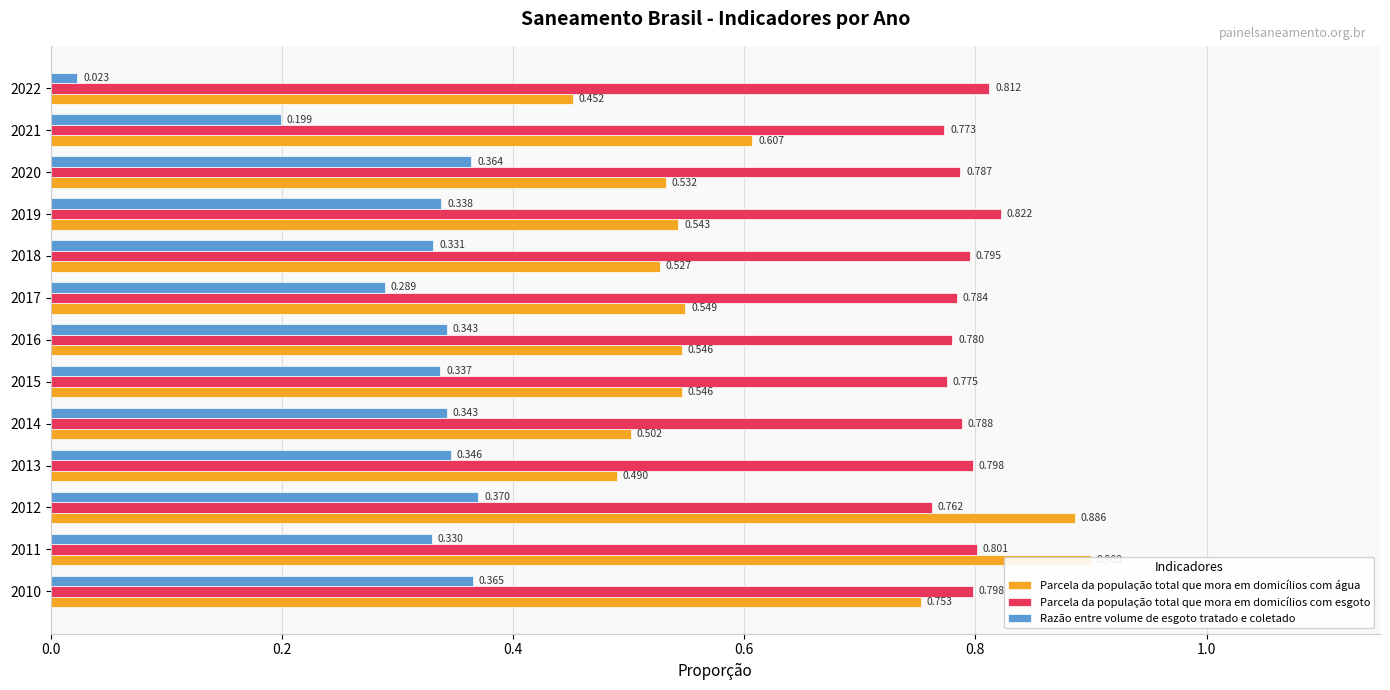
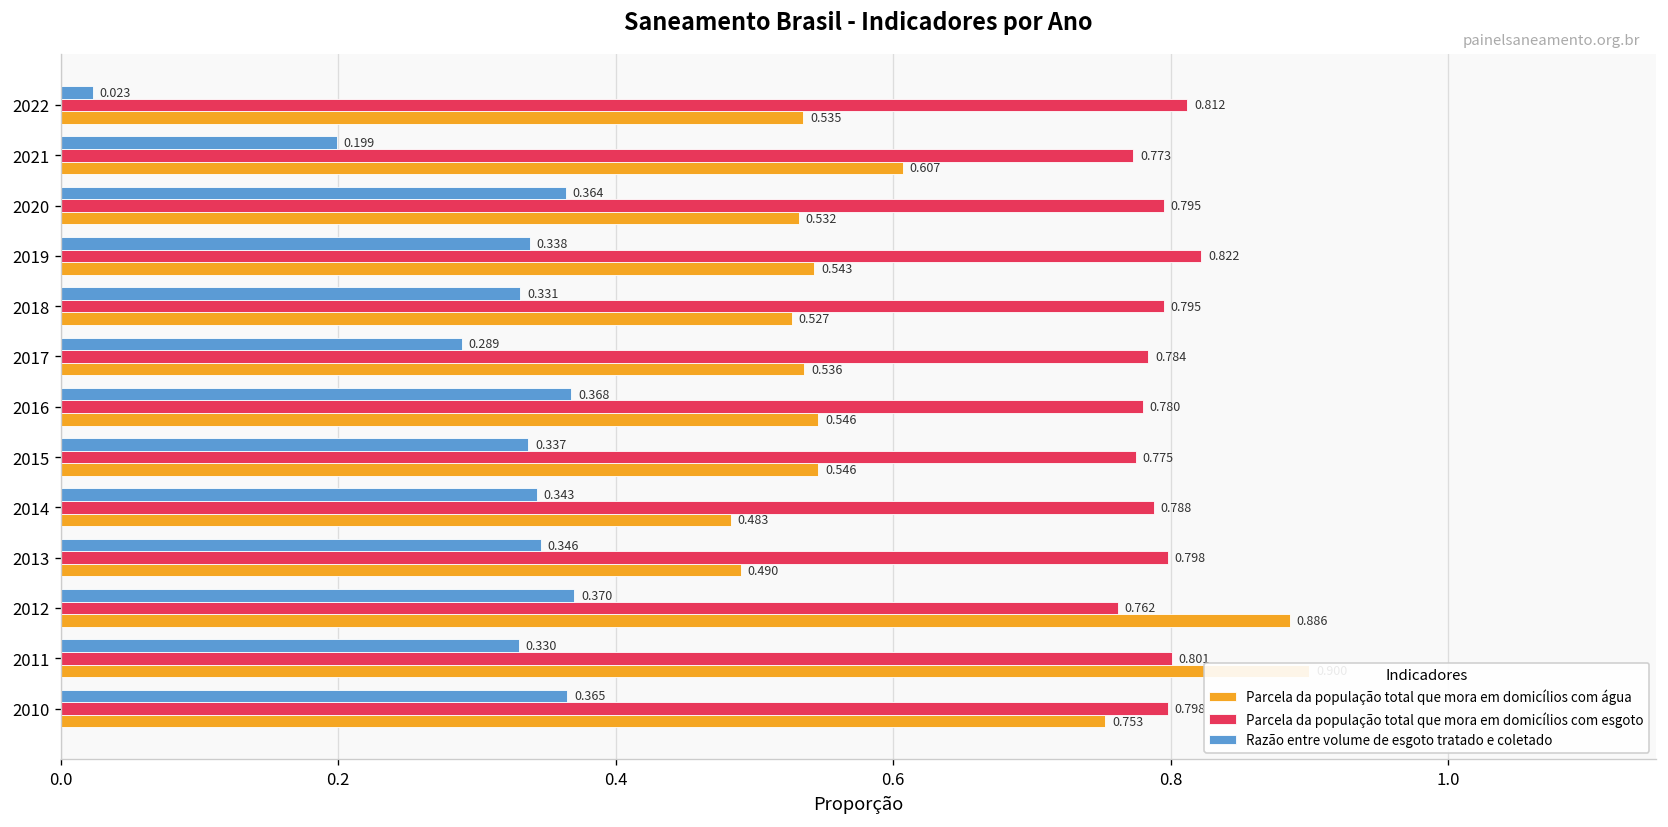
Parcela da população total que mora em domicílios com água, 2022: 0.452 -> 0.535
Parcela da população total que mora em domicílios com esgoto, 2020: 0.787 -> 0.795
Parcela da população total que mora em domicílios com água, 2017: 0.549 -> 0.536
Razão entre volume de esgoto tratado e coletado, 2016: 0.343 -> 0.368
Parcela da população total que mora em domicílios com água, 2014: 0.502 -> 0.483
